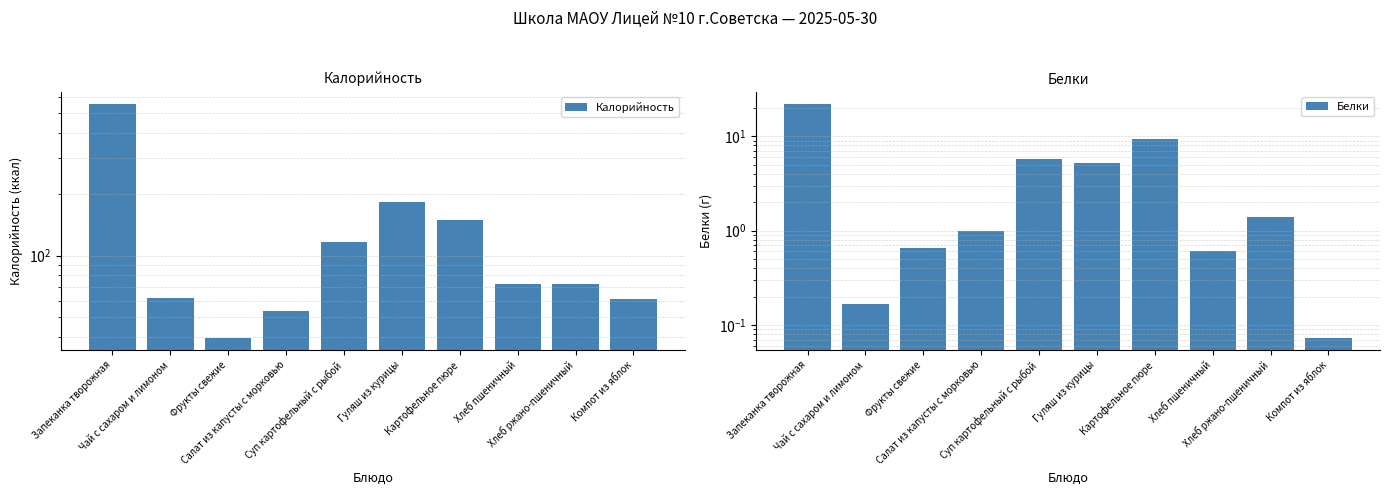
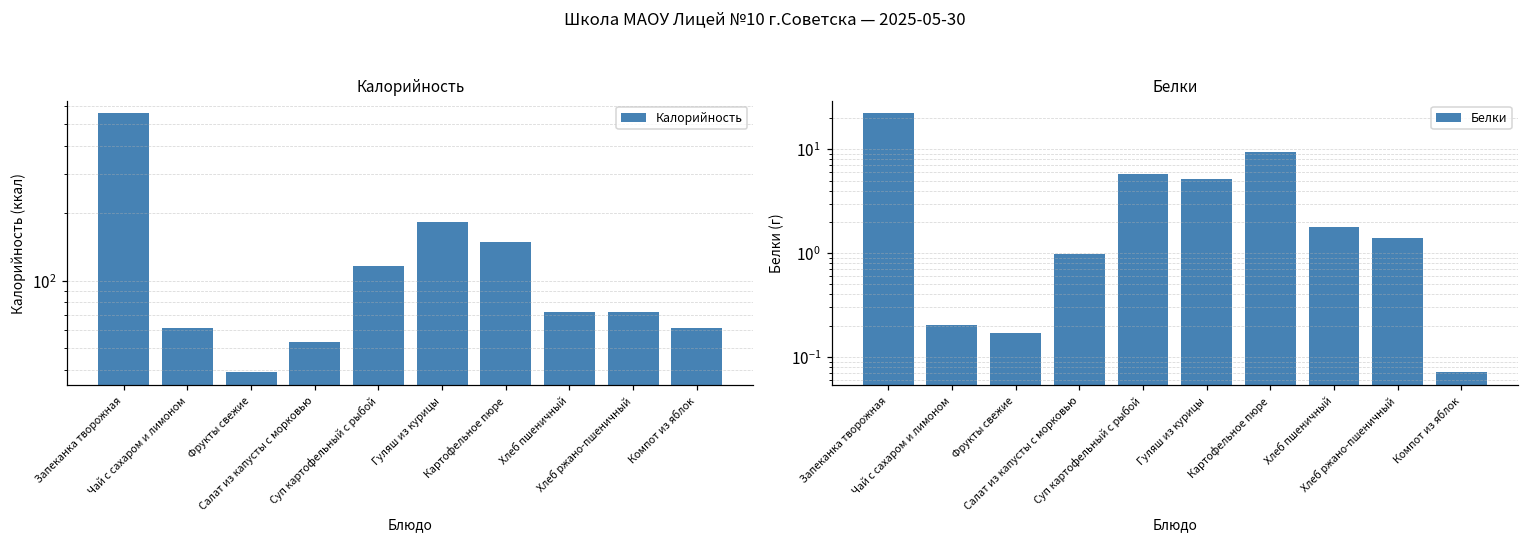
Белки, Чай с сахаром и лимоном: 0.17 -> 0.20
Белки, Фрукты свежие: 0.7 -> 0.17
Белки, Хлеб пшеничный: 0.6 -> 1.8
